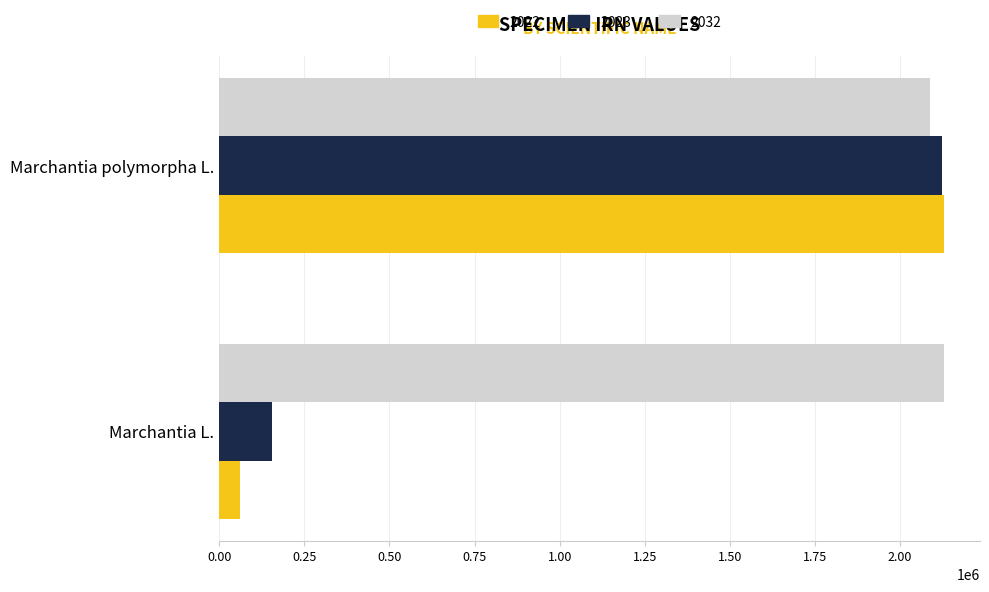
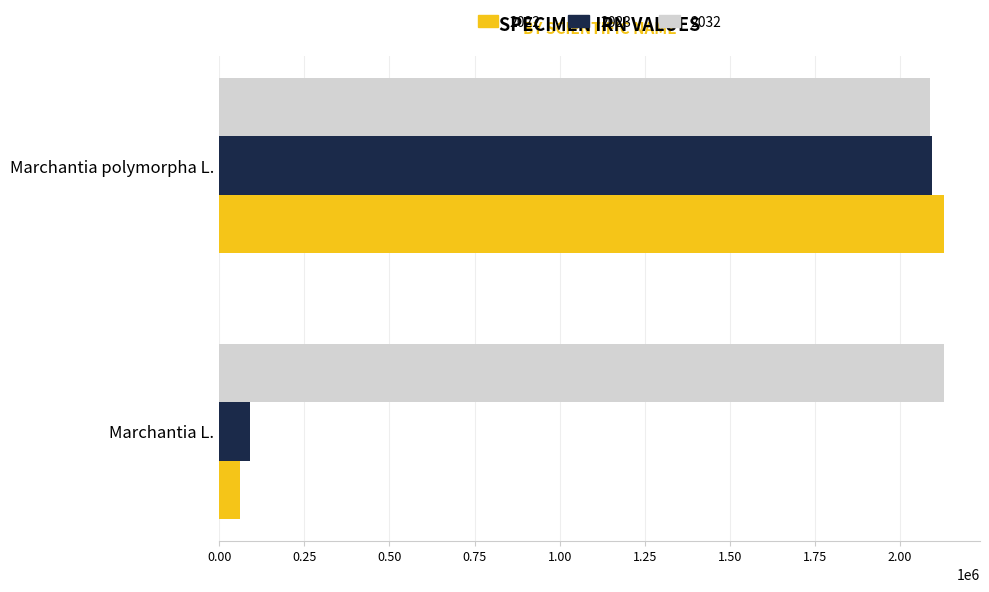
2023, Marchantia polymorpha L.: 2120000 -> 2090000
2023, Marchantia L.: 150000 -> 90000
